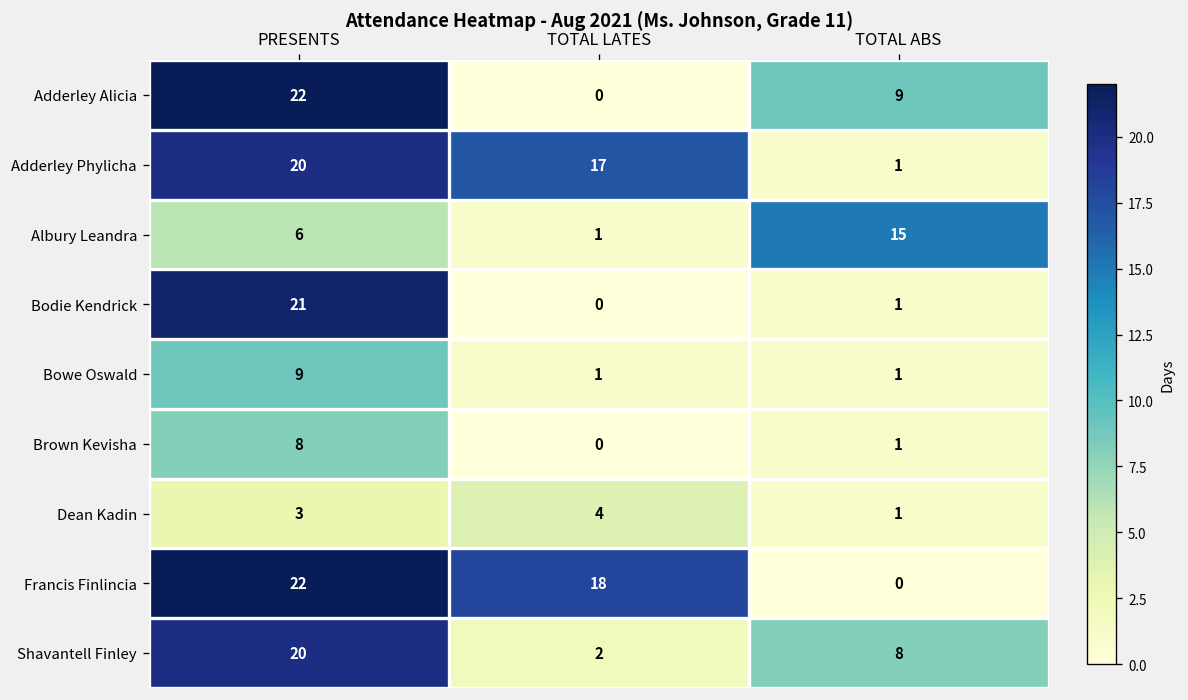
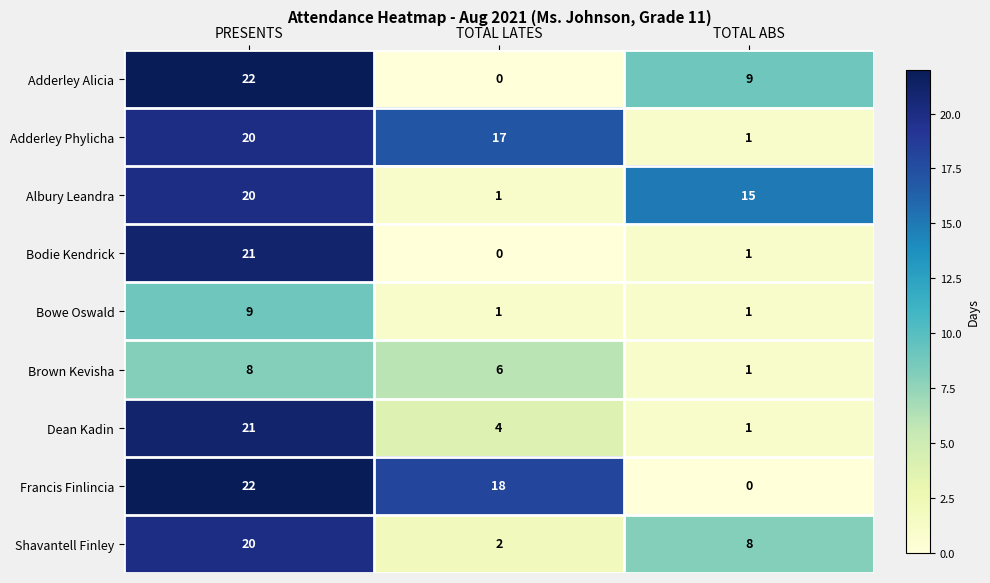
Albury Leandra, PRESENTS: 6 -> 20
Brown Kevisha, TOTAL LATES: 0 -> 6
Dean Kadin, PRESENTS: 3 -> 21
